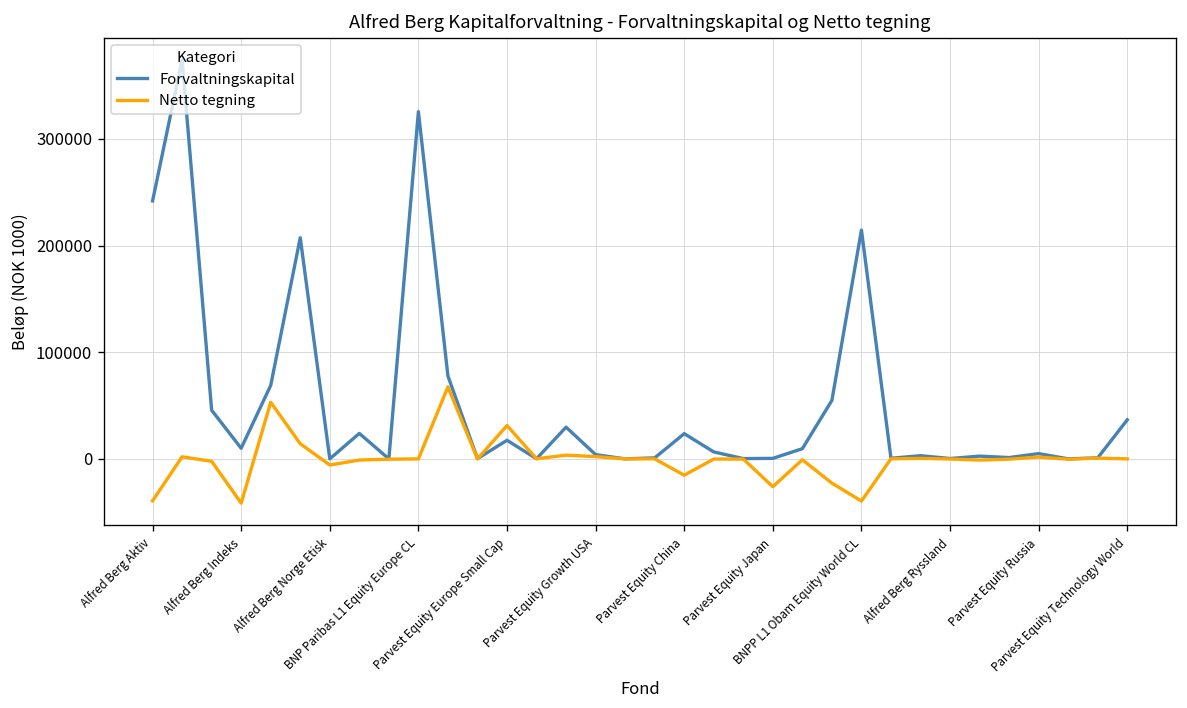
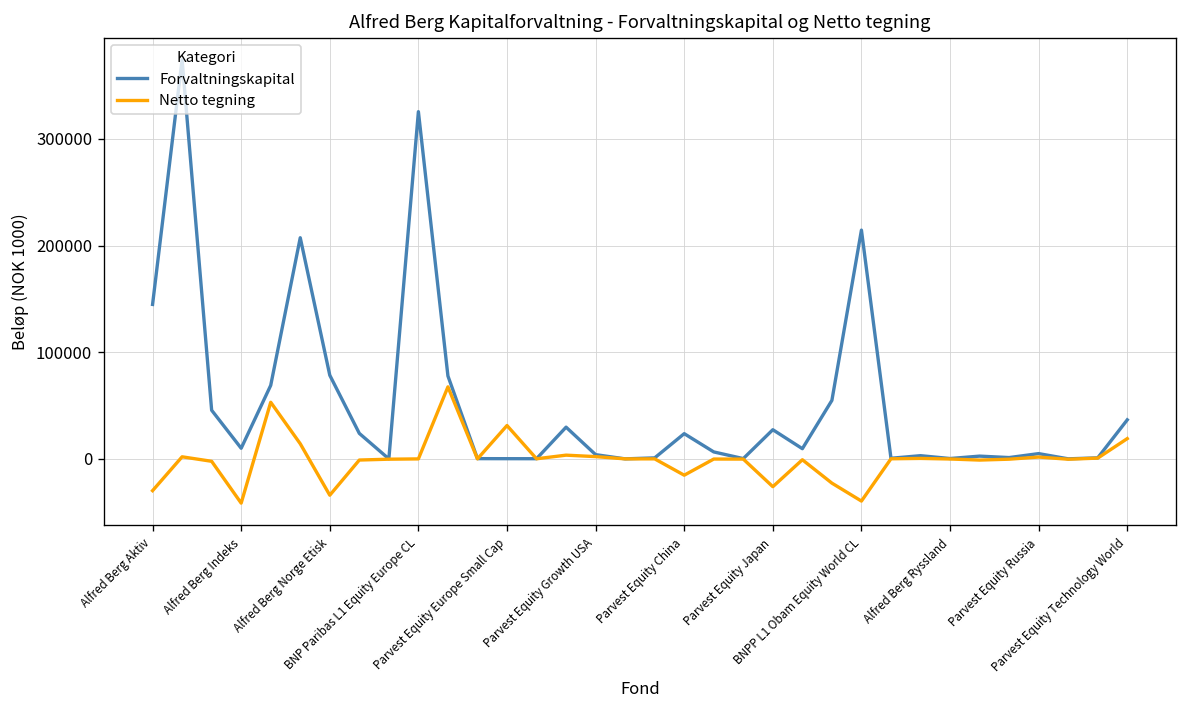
Forvaltningskapital, Alfred Berg Aktiv: 240000 -> 140000
Netto tegning, Alfred Berg Aktiv: -40000 -> -30000
Forvaltningskapital, Alfred Berg Norge Etisk: 0 -> 80000
Netto tegning, Alfred Berg Norge Etisk: -10000 -> -30000
Forvaltningskapital, Parvest Equity Europe Small Cap: 20000 -> 0
Forvaltningskapital, Parvest Equity Japan: 0 -> 30000
Netto tegning, Parvest Equity Technology World: 0 -> 20000
